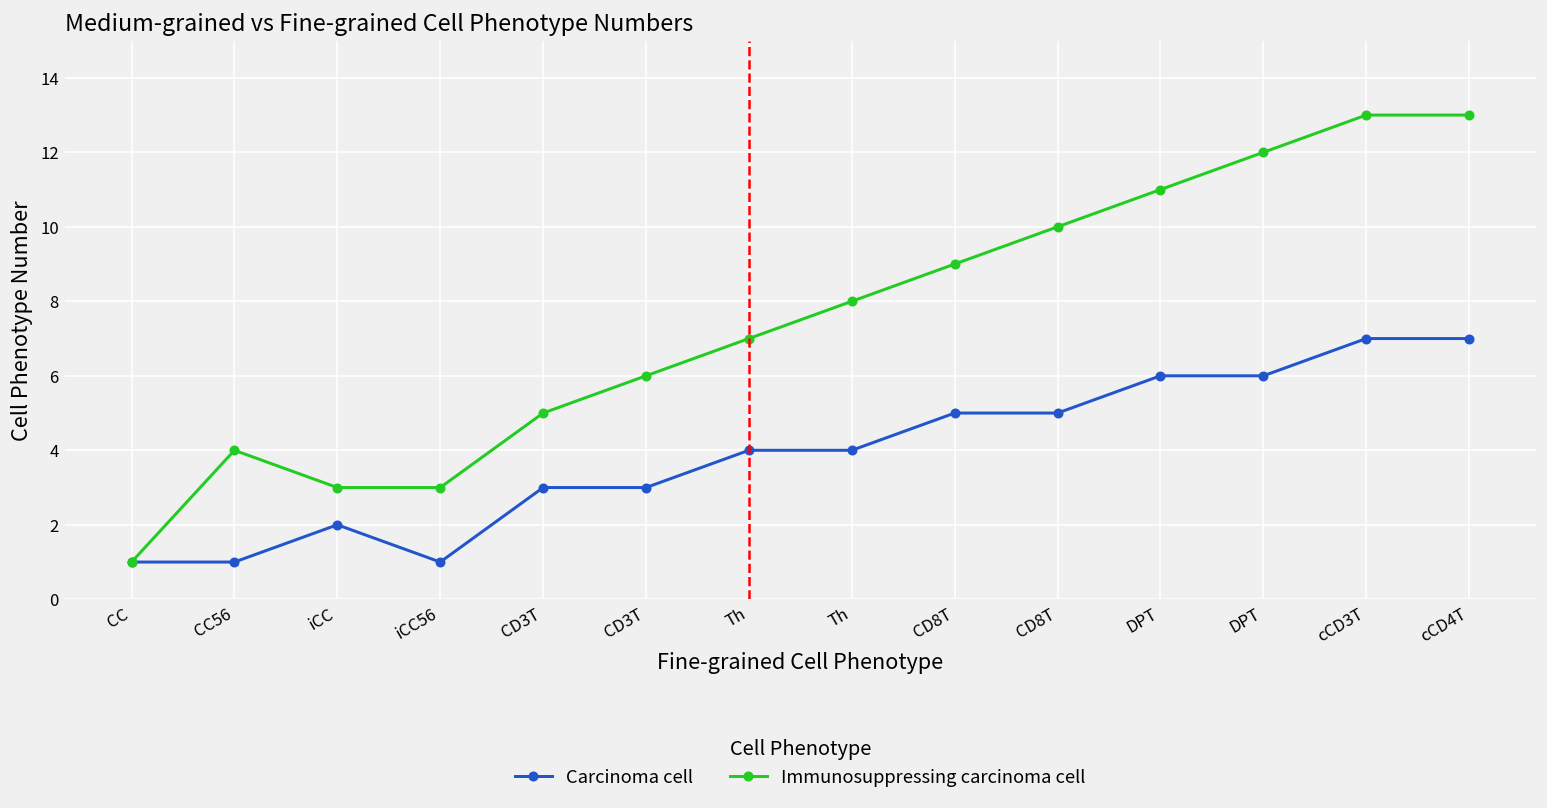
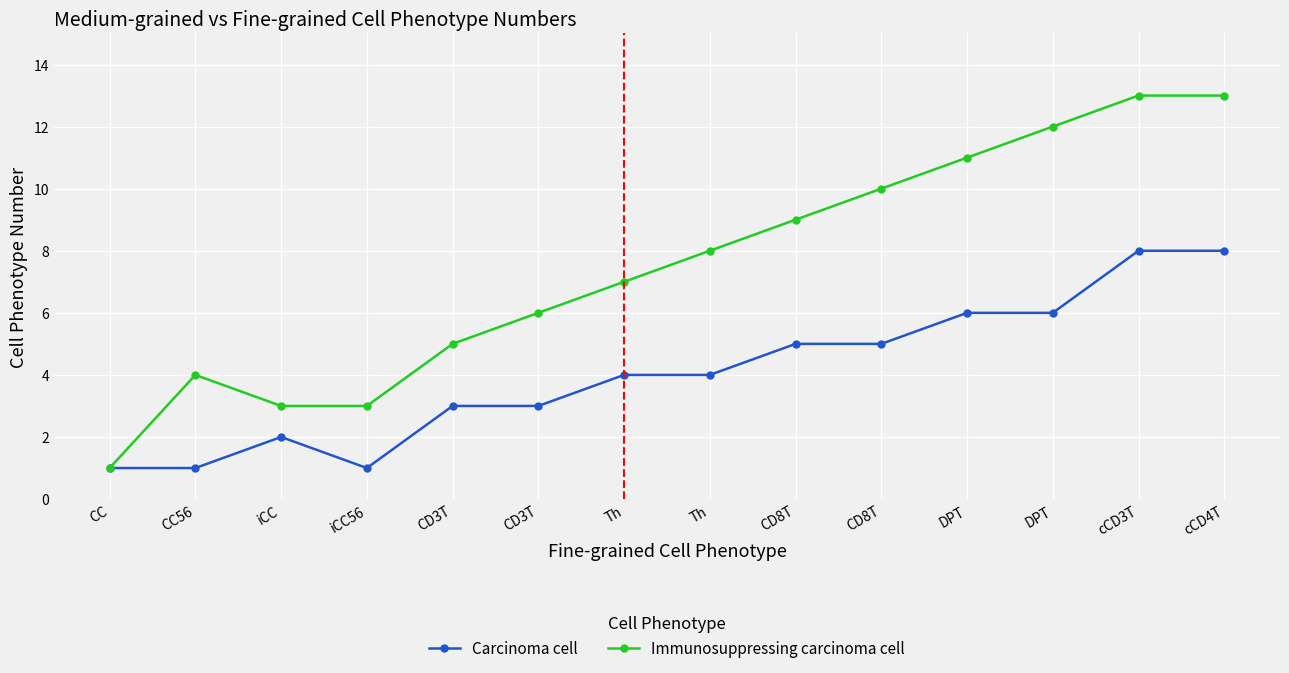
Carcinoma cell, cCD3T: 7 -> 8
Carcinoma cell, cCD4T: 7 -> 8
